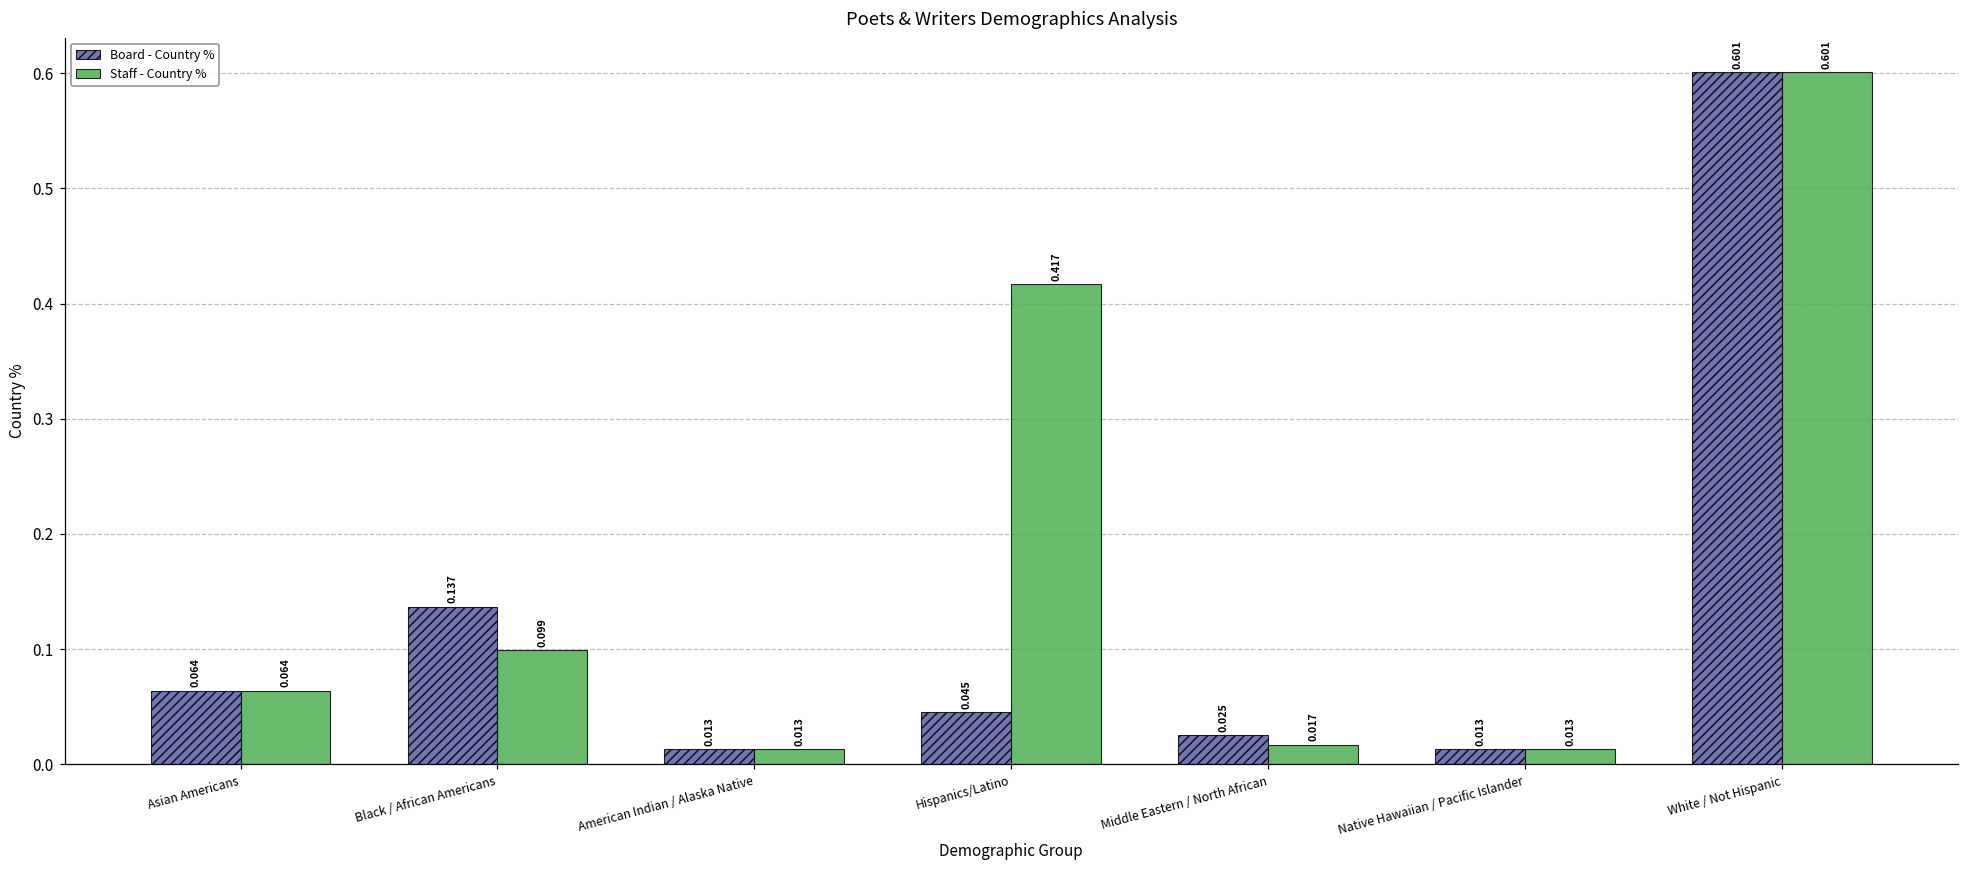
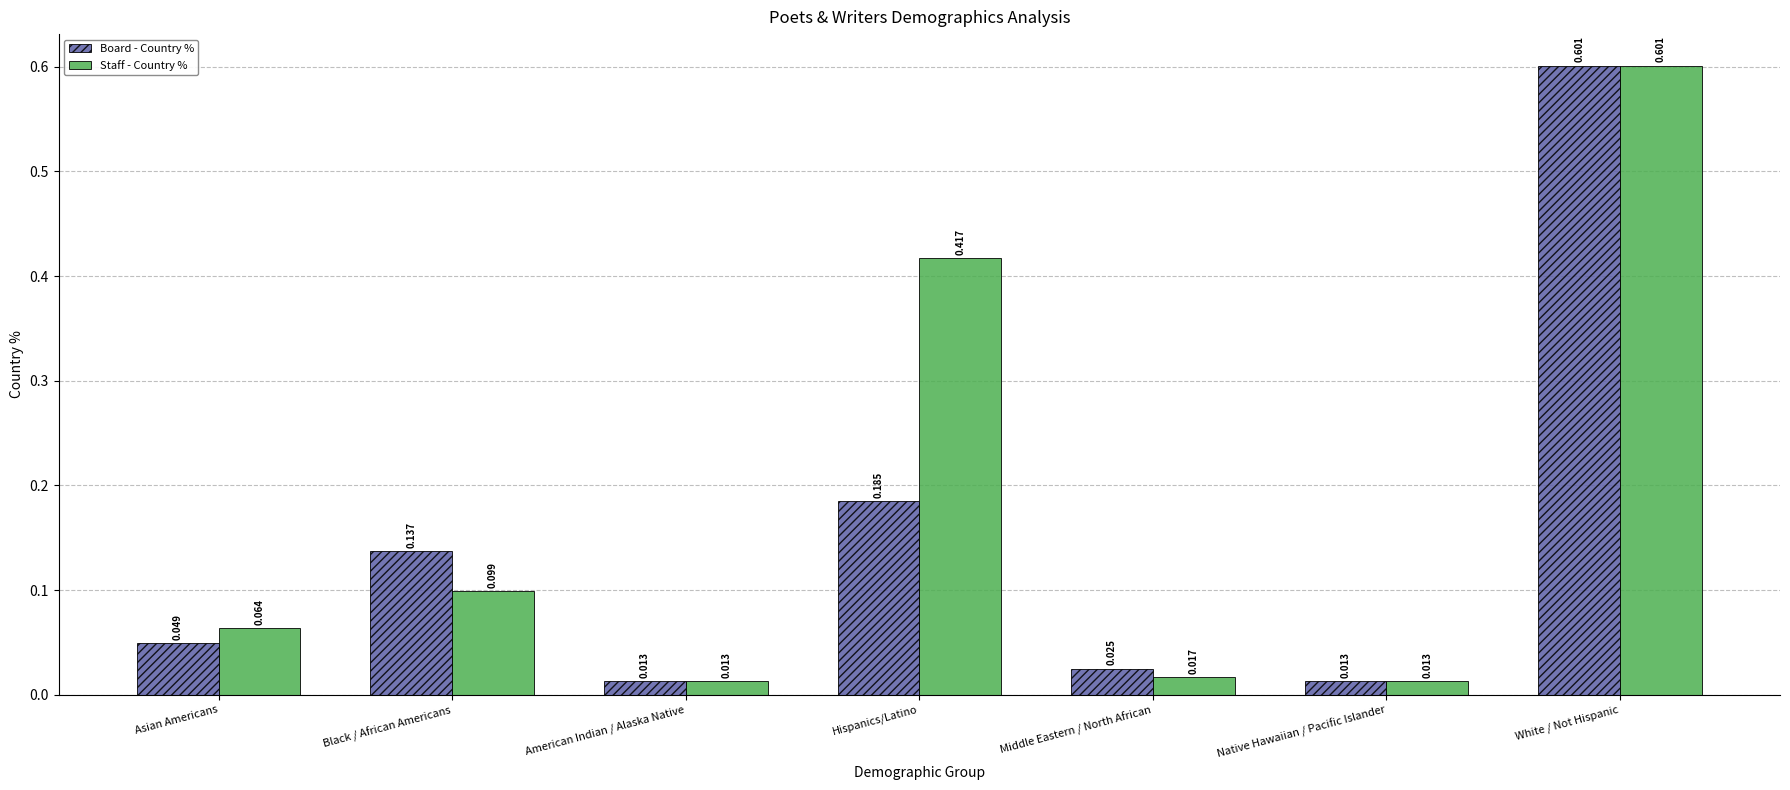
Board - Country %, Asian Americans: 0.064 -> 0.049
Board - Country %, Hispanics/Latino: 0.045 -> 0.185
